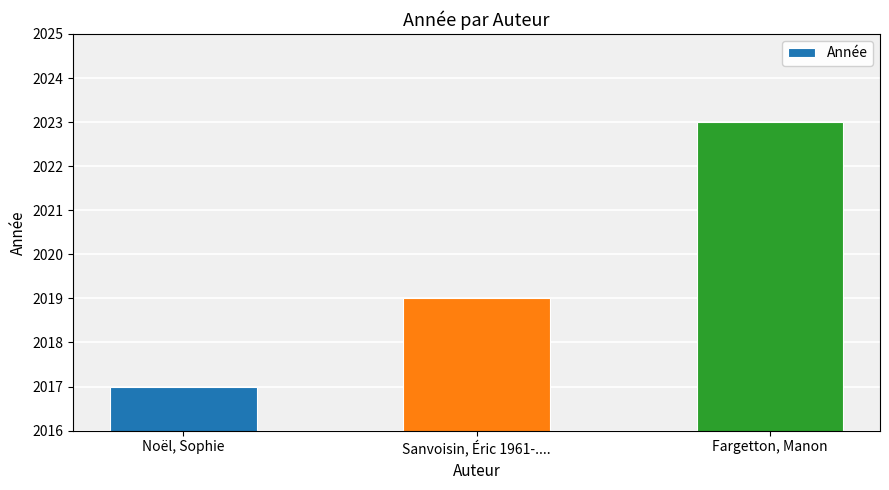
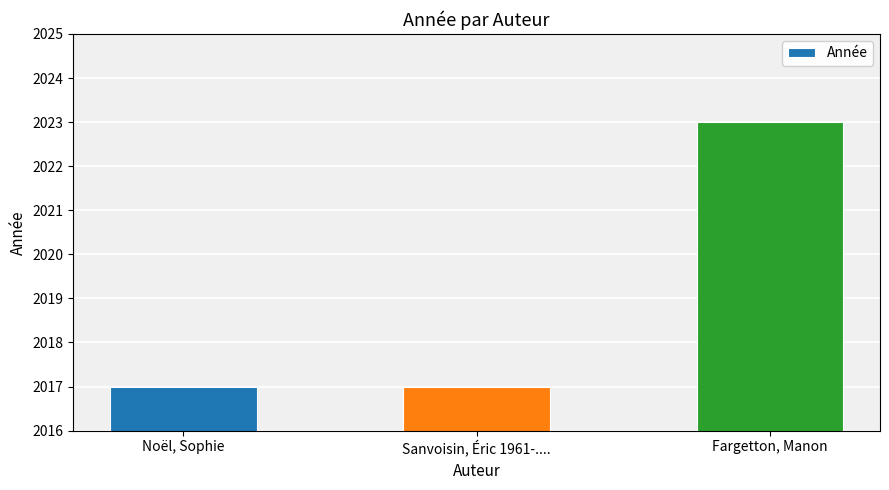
Sanvoisin, Éric 1961-....: 2019 -> 2017
